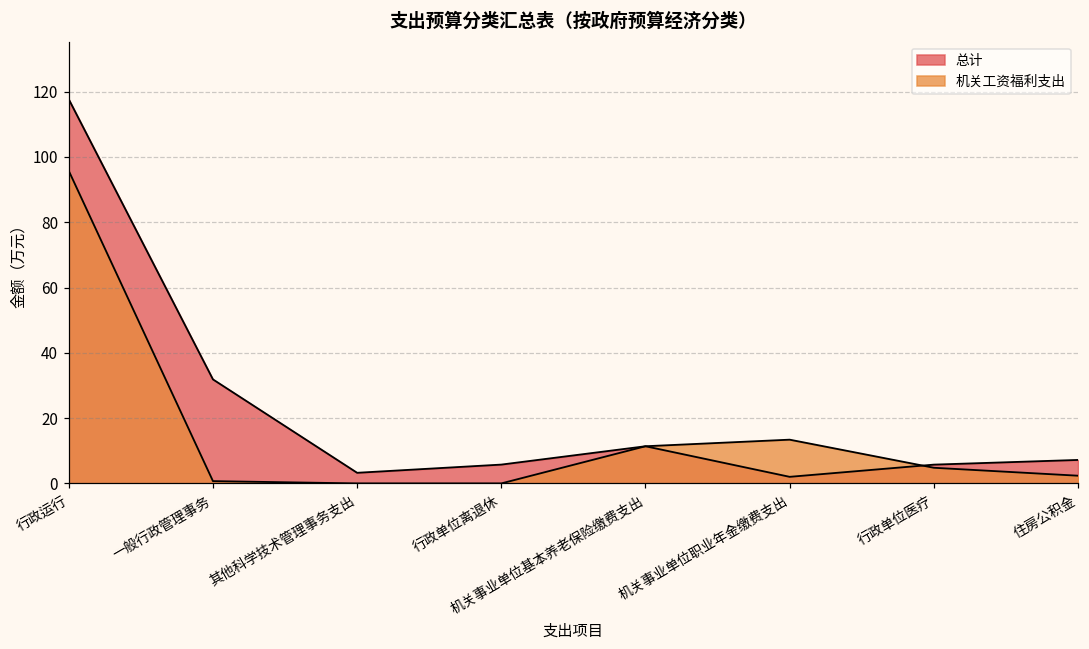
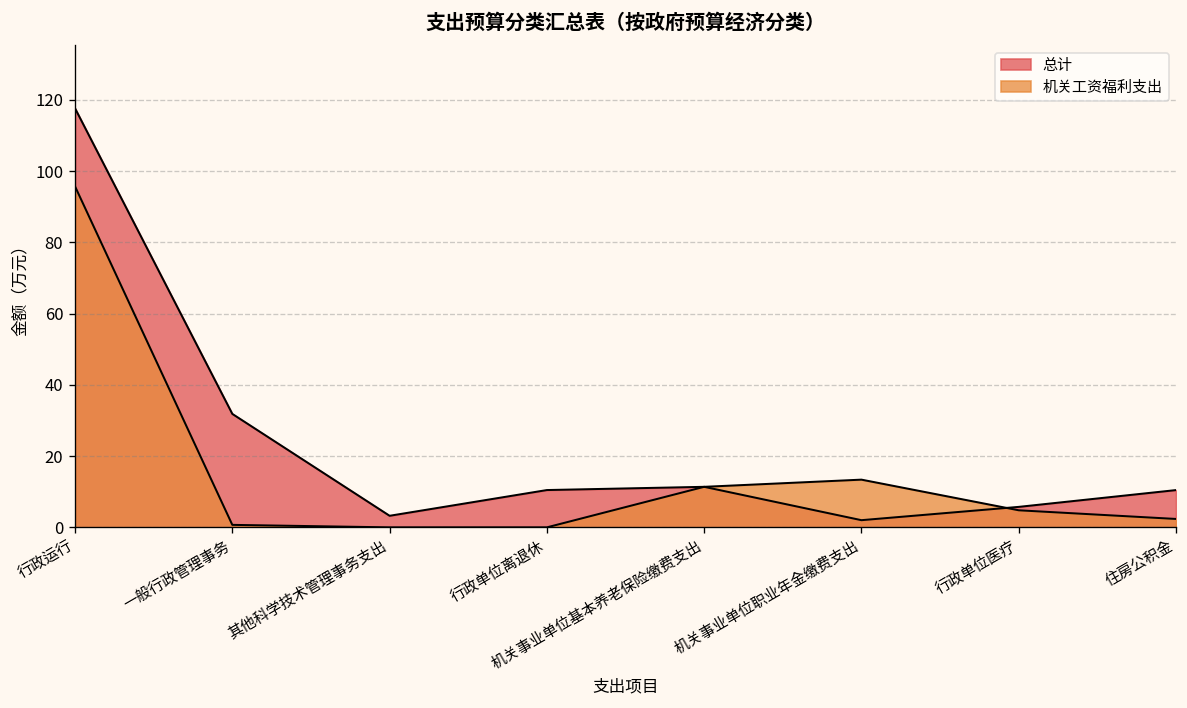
总计, 行政单位离退休: 6 -> 10
总计, 住房公积金: 7 -> 10
